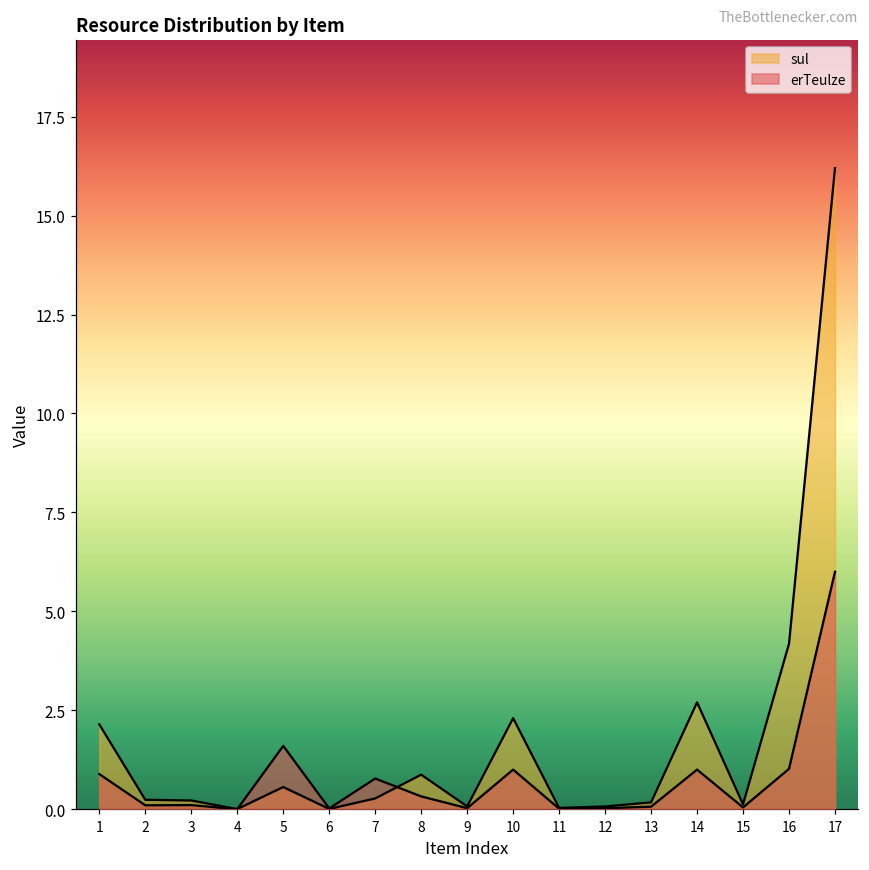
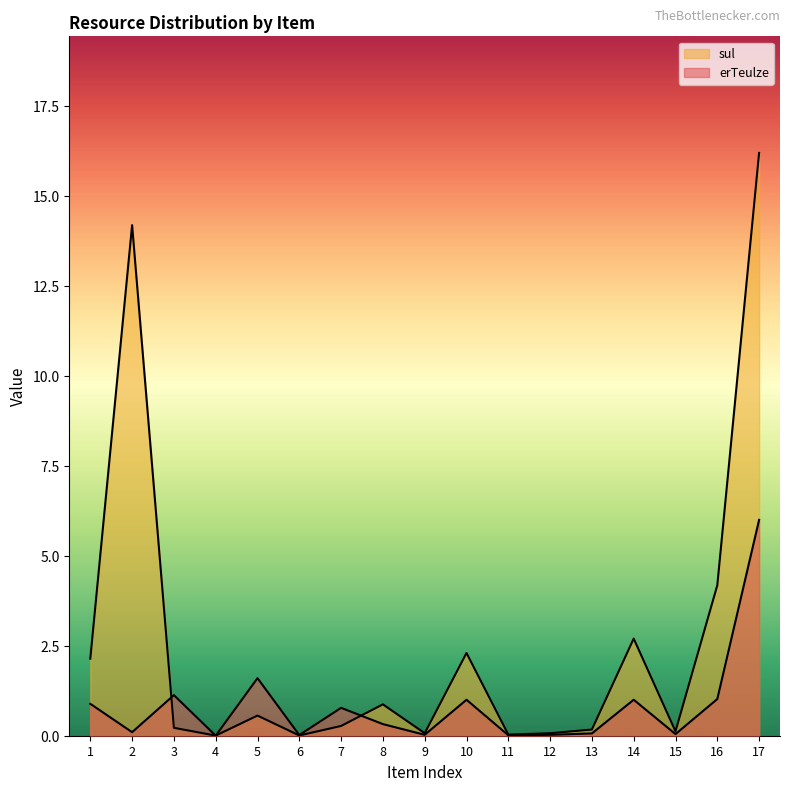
sul, 2: 0.2 -> 14.2
erTeulze, 3: 0.1 -> 1.1
